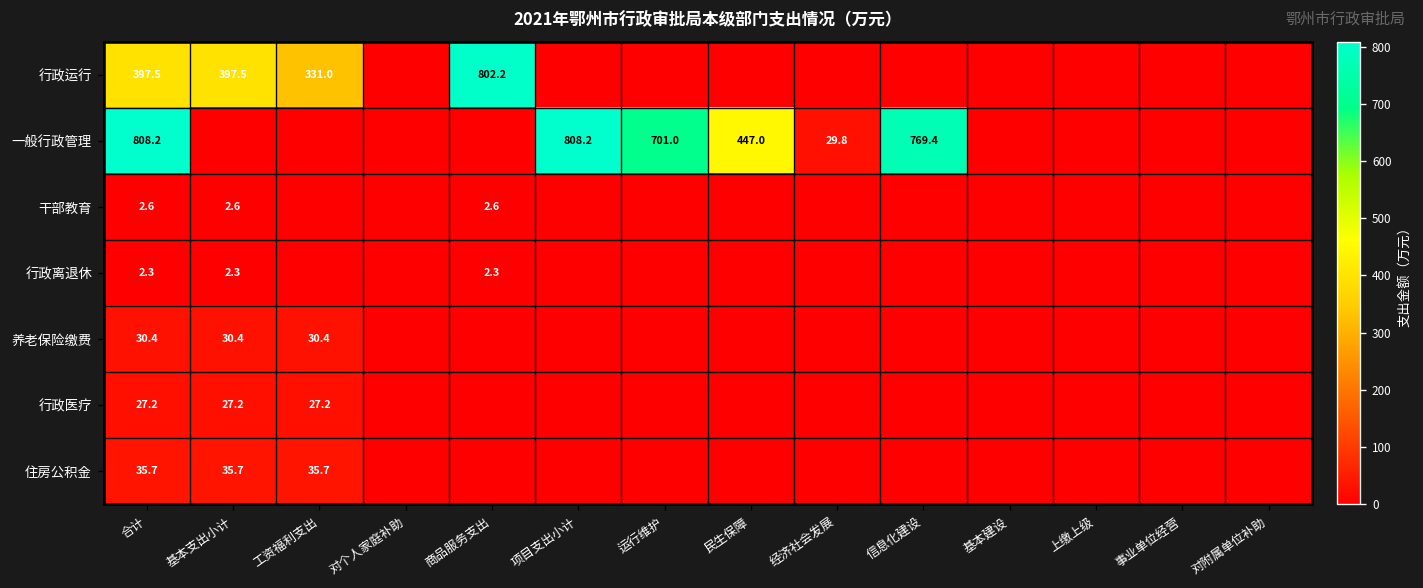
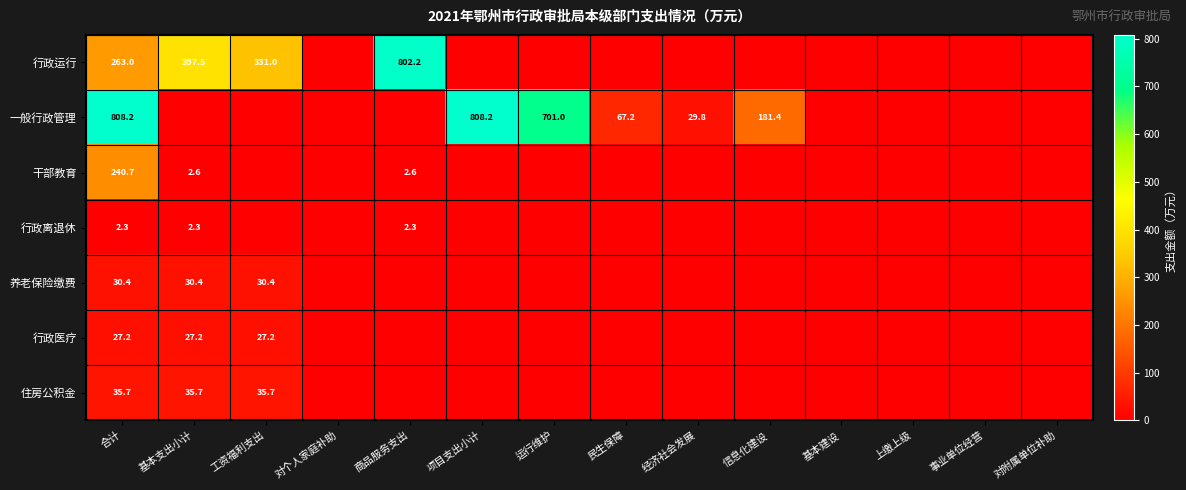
行政运行, 合计: 397.5 -> 263.0
一般行政管理, 民生保障: 447.0 -> 67.2
一般行政管理, 信息化建设: 769.4 -> 181.4
干部教育, 合计: 2.6 -> 240.7
